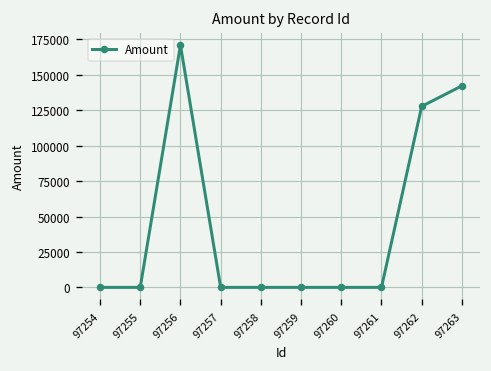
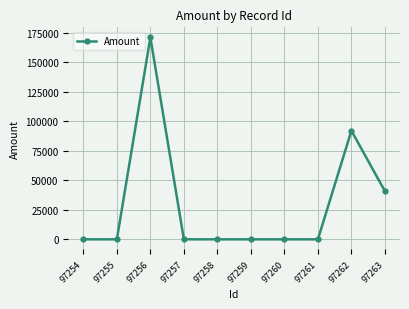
97262: 128000 -> 92000
97263: 142000 -> 41000
